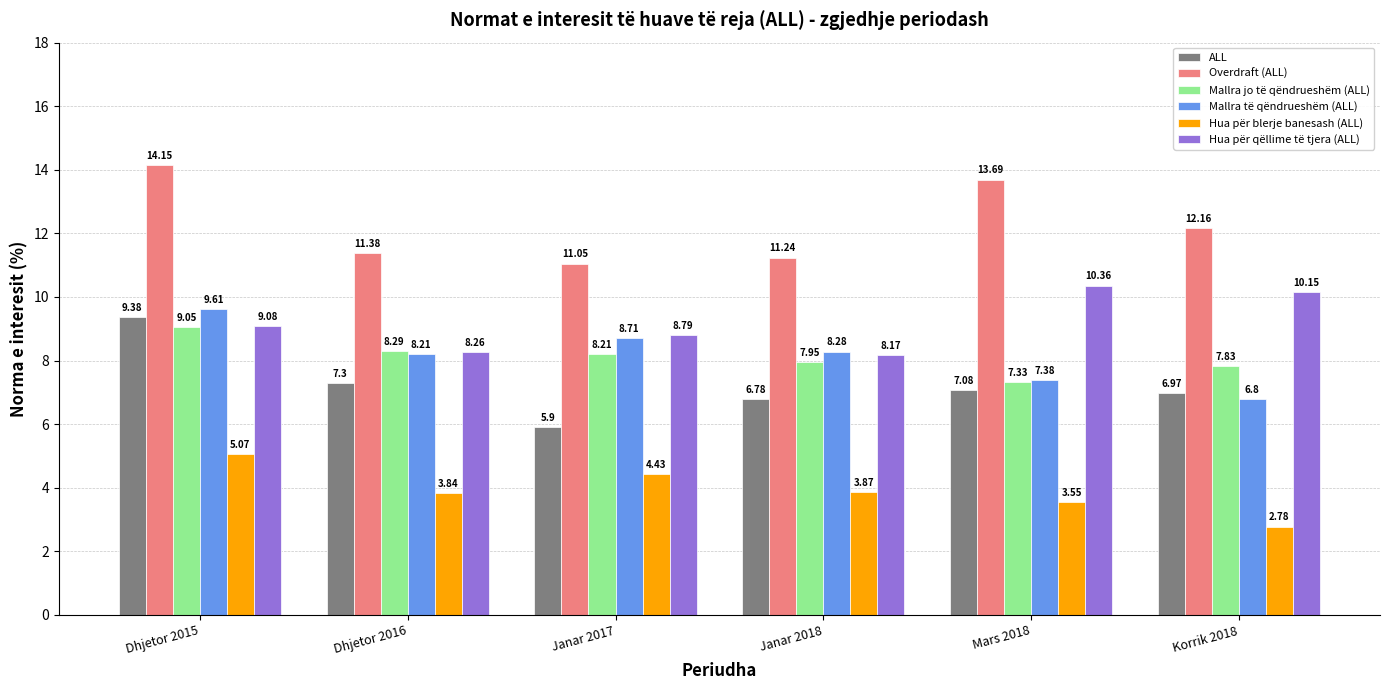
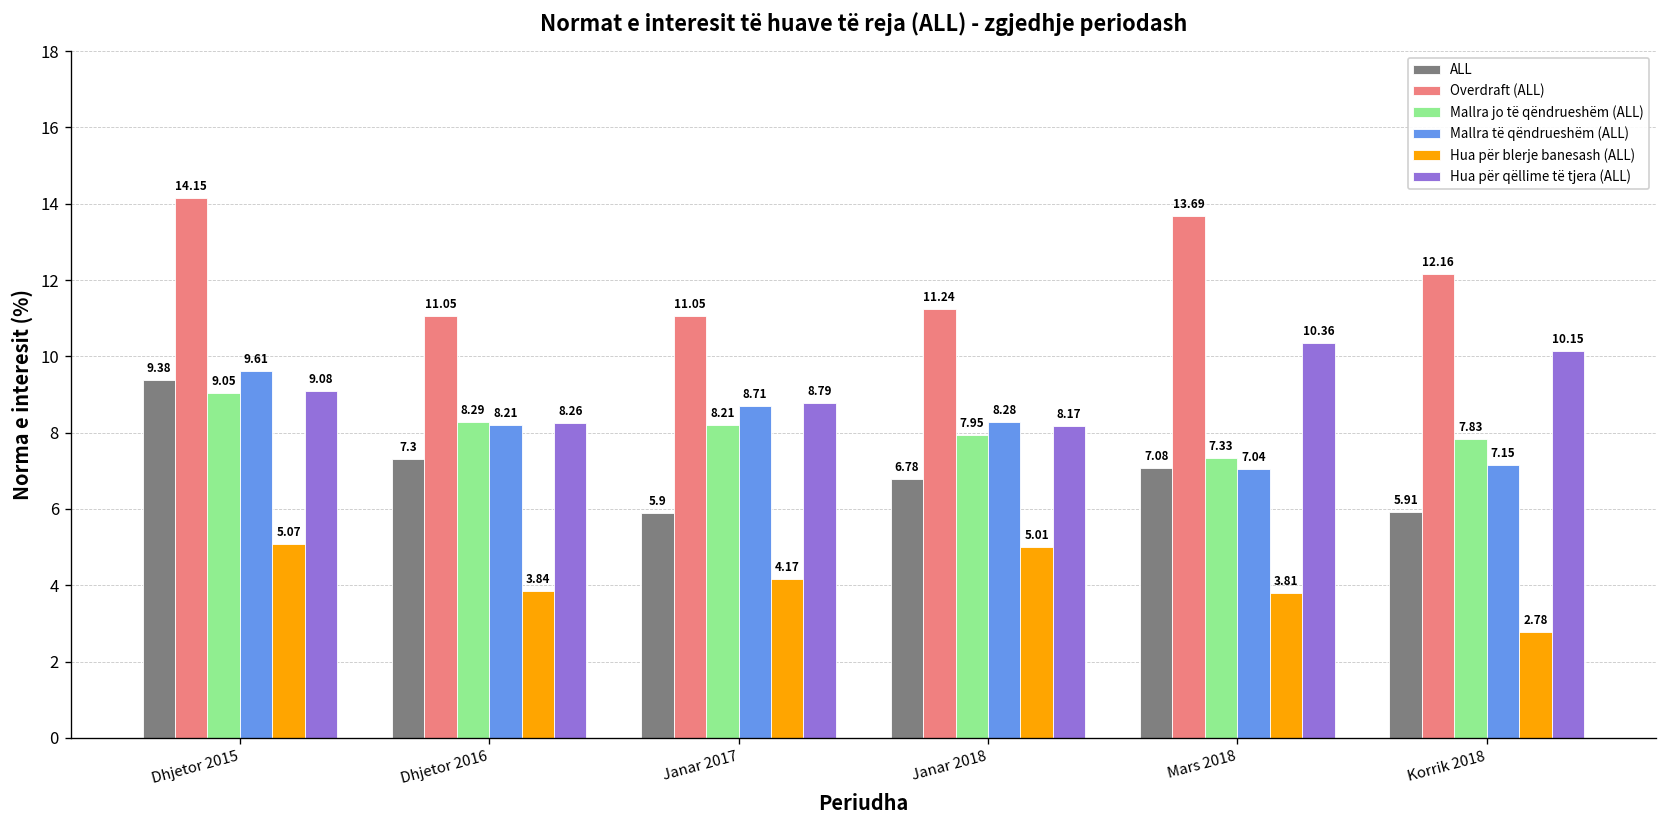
Overdraft (ALL), Dhjetor 2016: 11.38 -> 11.05
Hua për blerje banesash (ALL), Janar 2017: 4.43 -> 4.17
Hua për blerje banesash (ALL), Janar 2018: 3.87 -> 5.01
Mallra të qëndrueshëm (ALL), Mars 2018: 7.38 -> 7.04
Hua për blerje banesash (ALL), Mars 2018: 3.55 -> 3.81
ALL, Korrik 2018: 6.97 -> 5.91
Mallra të qëndrueshëm (ALL), Korrik 2018: 6.8 -> 7.15
